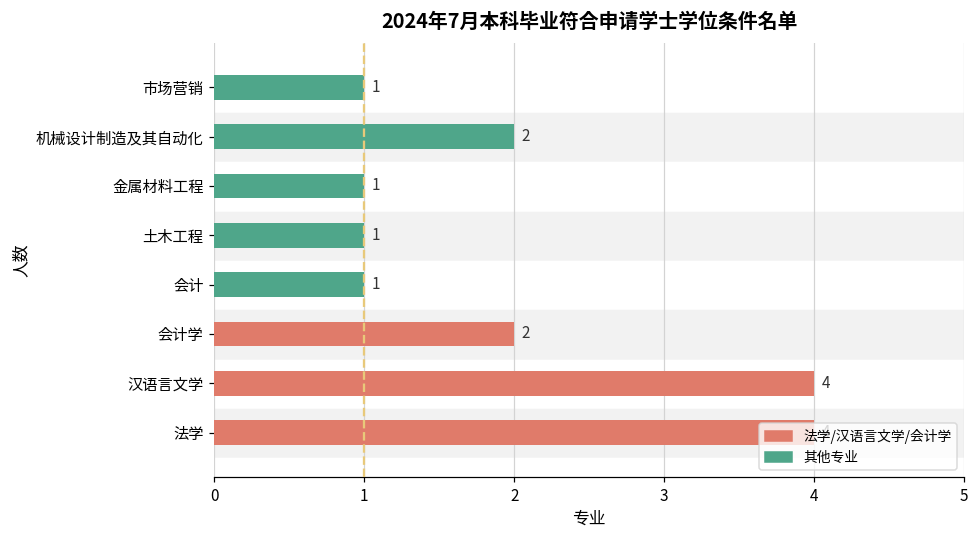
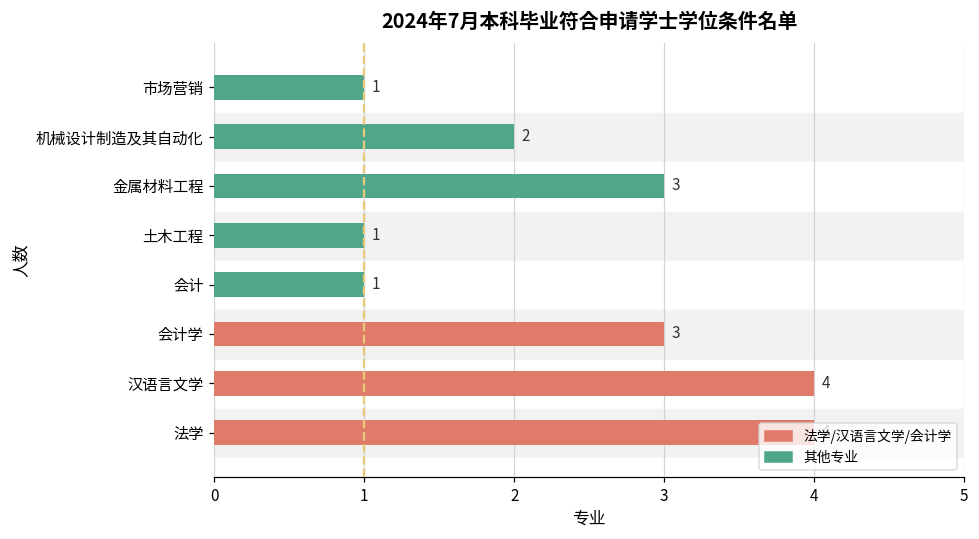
金属材料工程: 1 -> 3
会计学: 2 -> 3
